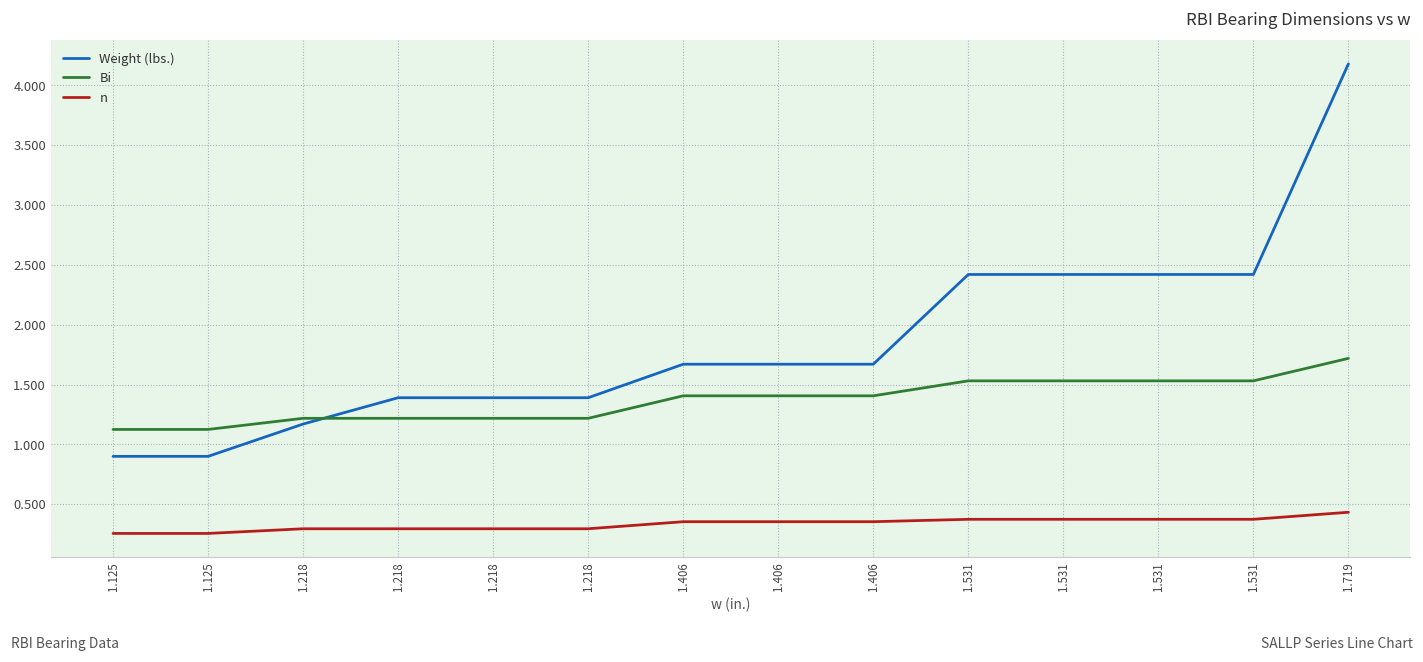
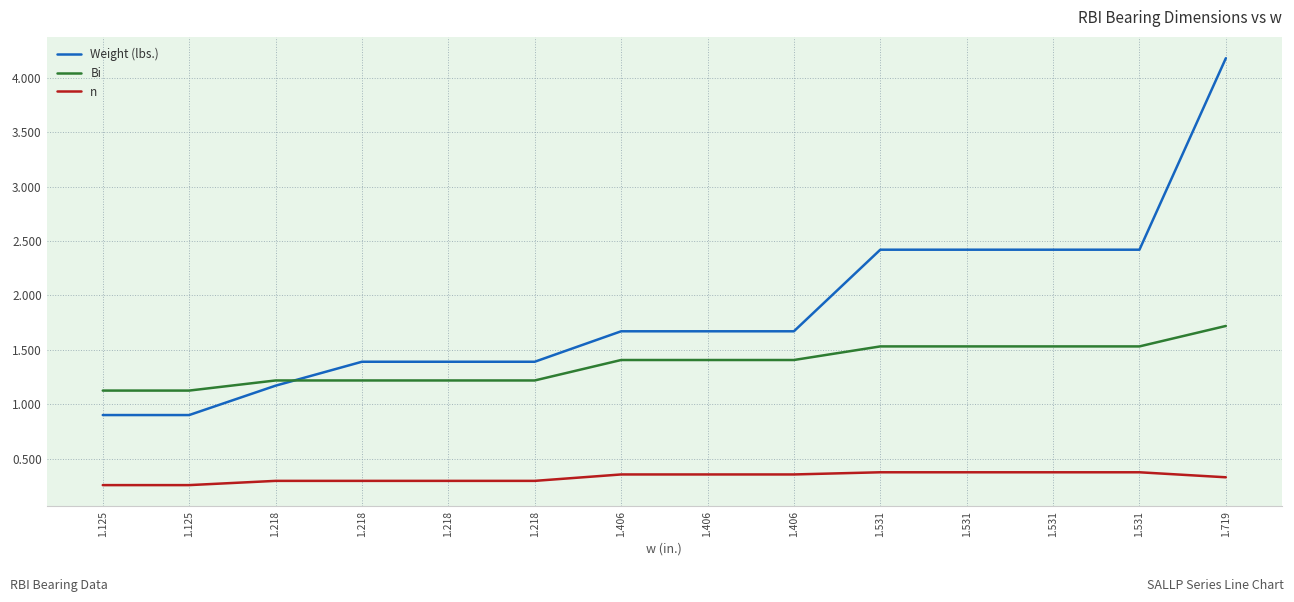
n, 1.719: 0.43 -> 0.33
